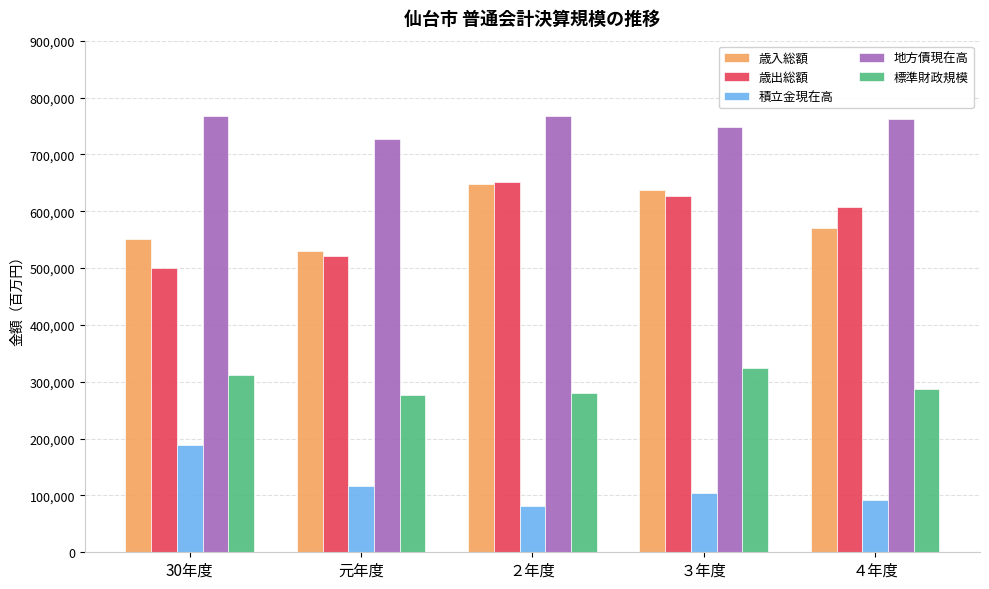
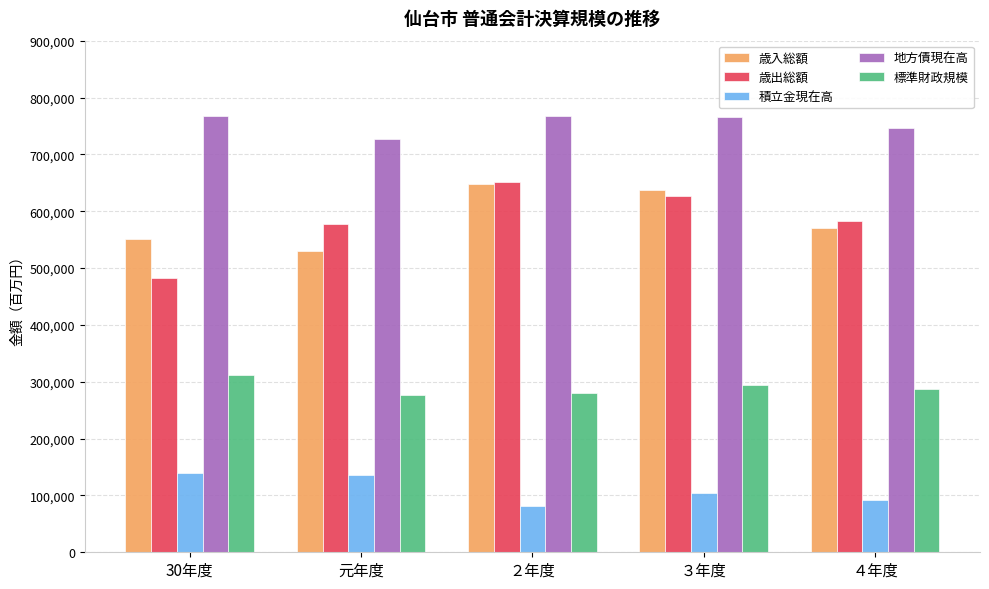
歳出総額, 30年度: 500,000 -> 480,000
積立金現在高, 30年度: 190,000 -> 140,000
歳出総額, 元年度: 520,000 -> 580,000
積立金現在高, 元年度: 120,000 -> 140,000
地方債現在高, ３年度: 750,000 -> 770,000
標準財政規模, ３年度: 320,000 -> 290,000
歳出総額, ４年度: 610,000 -> 580,000
地方債現在高, ４年度: 760,000 -> 750,000
